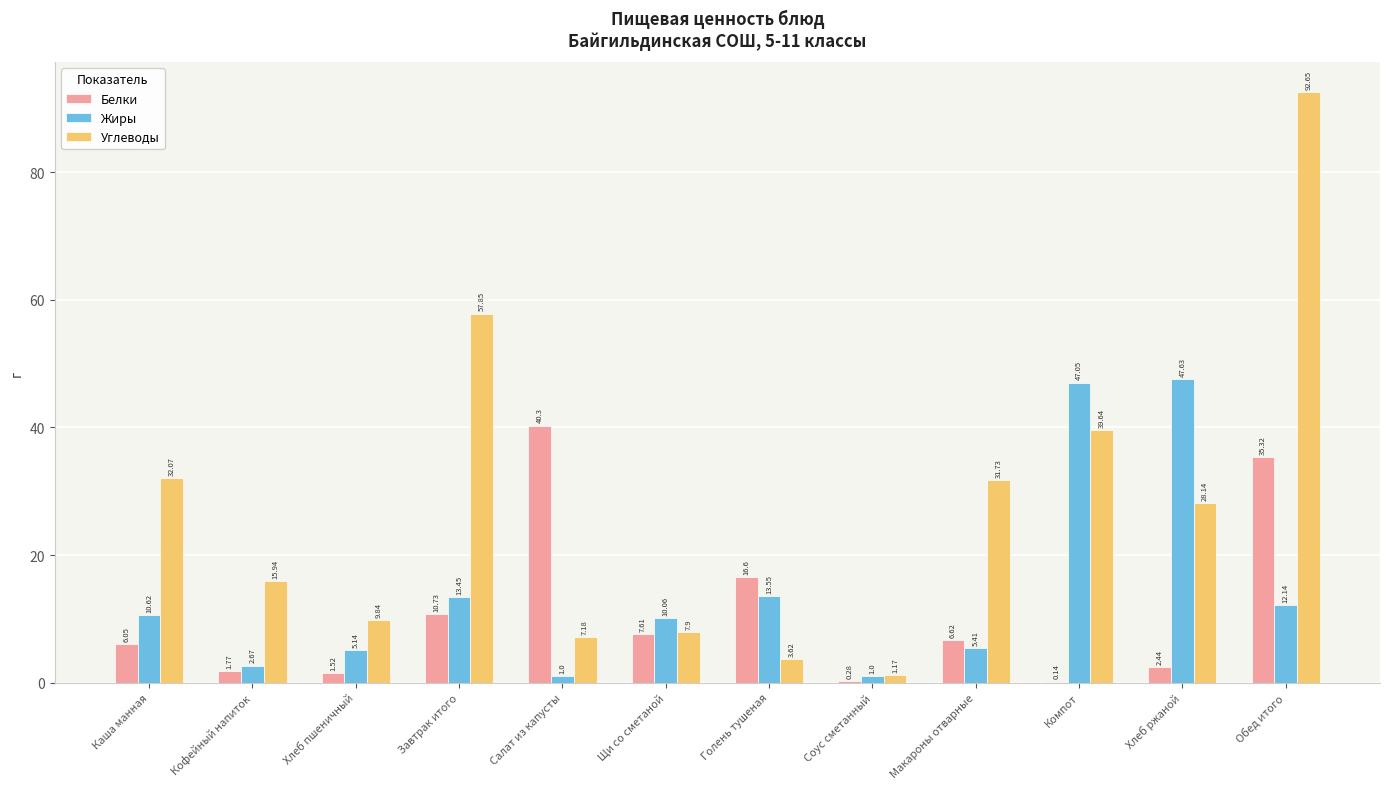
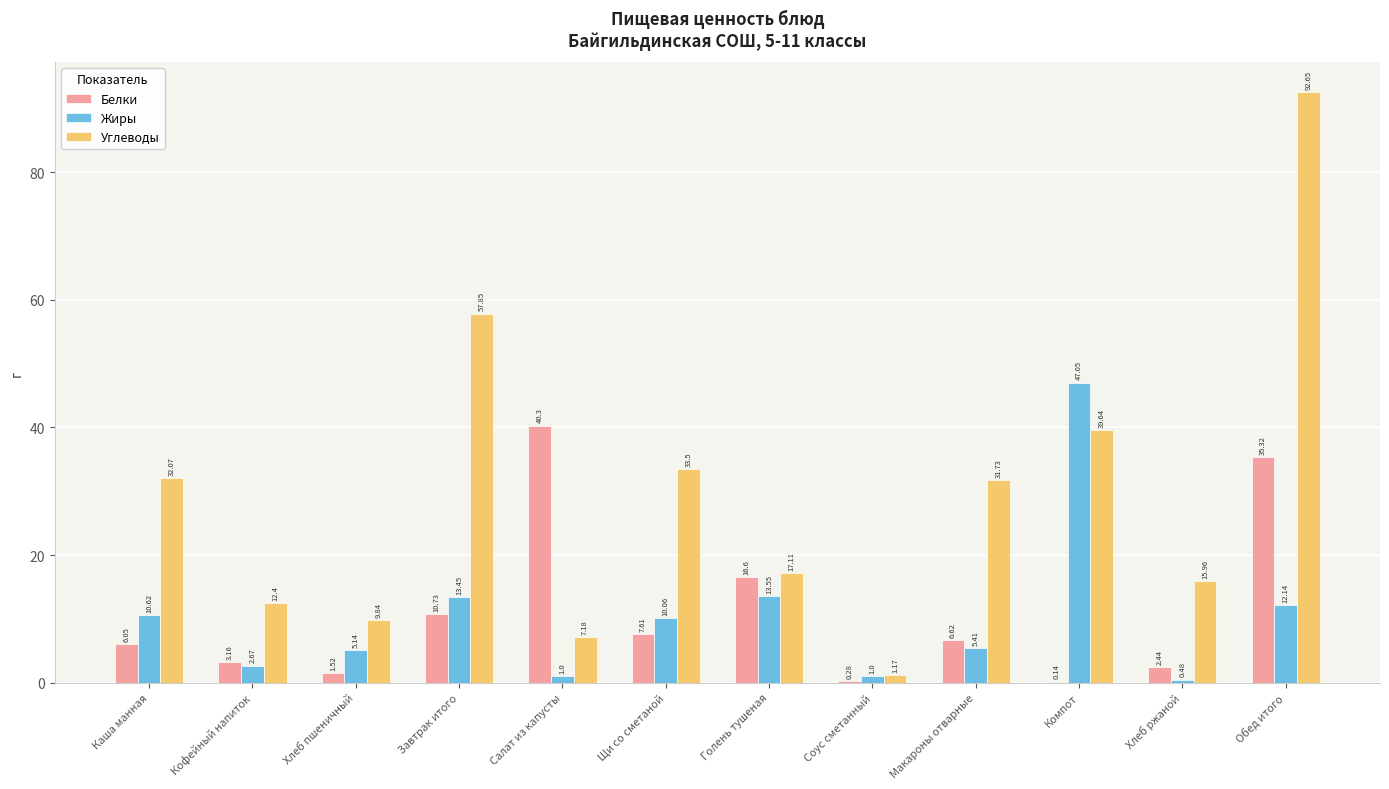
Белки, Кофейный напиток: 1.77 -> 3.16
Углеводы, Кофейный напиток: 15.94 -> 12.4
Углеводы, Щи со сметаной: 7.9 -> 33.5
Углеводы, Голень тушеная: 3.62 -> 17.11
Жиры, Хлеб ржаной: 47.63 -> 0.48
Углеводы, Хлеб ржаной: 28.14 -> 15.96
